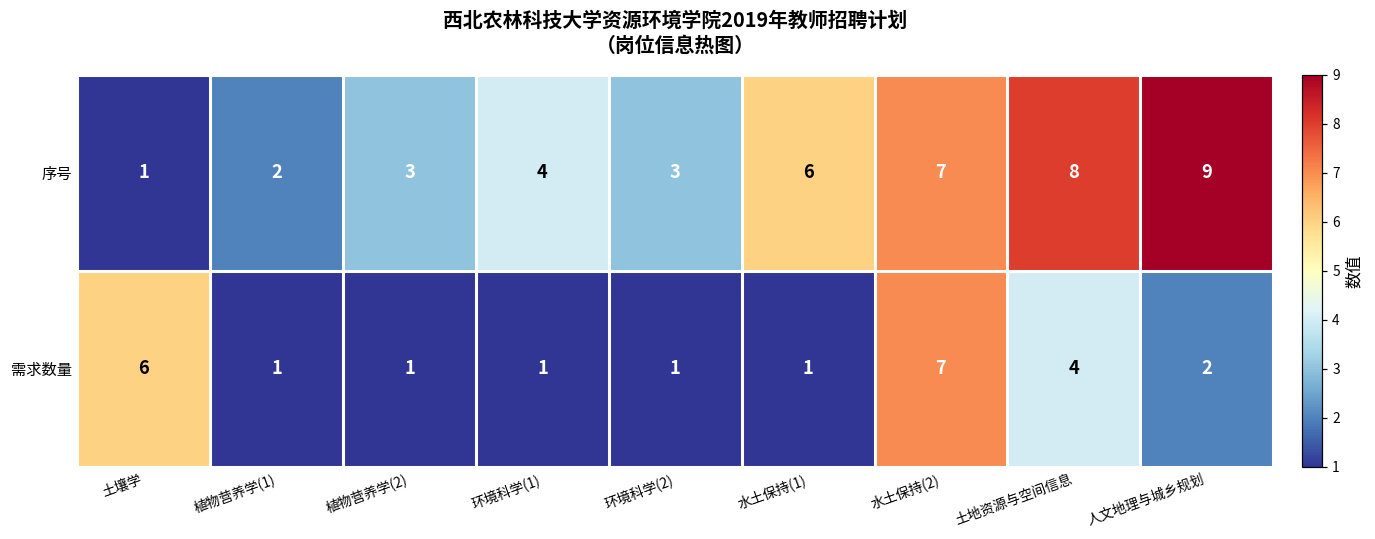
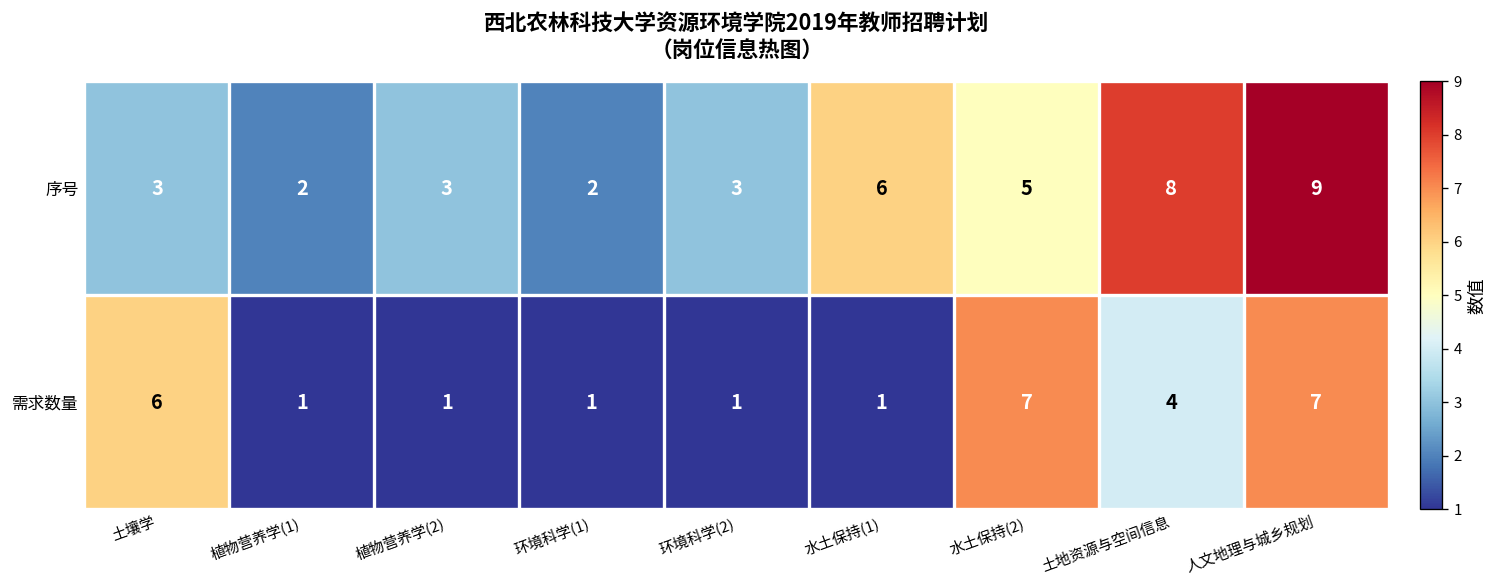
序号, 土壤学: 1 -> 3
序号, 环境科学(1): 4 -> 2
序号, 水土保持(2): 7 -> 5
需求数量, 人文地理与城乡规划: 2 -> 7
